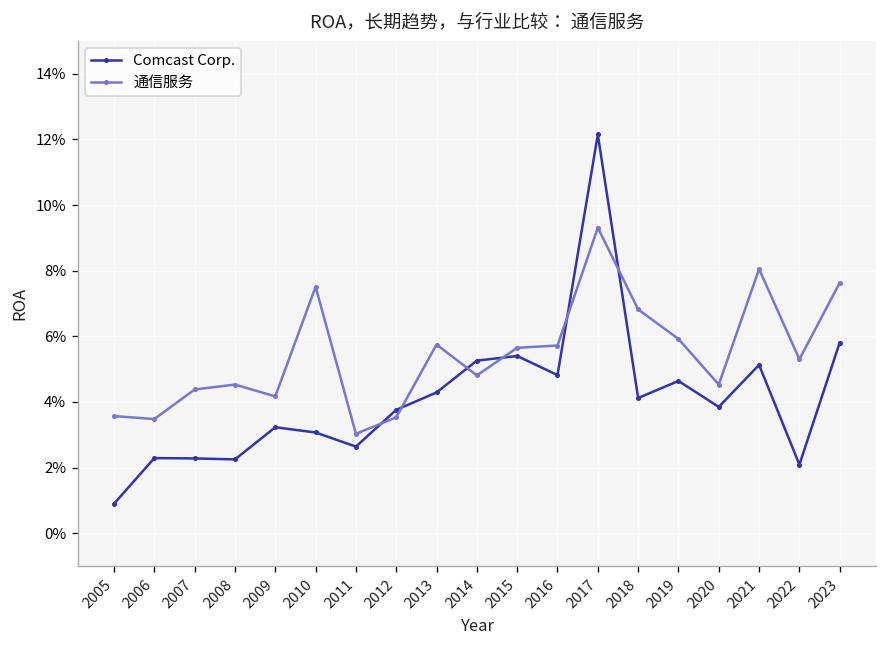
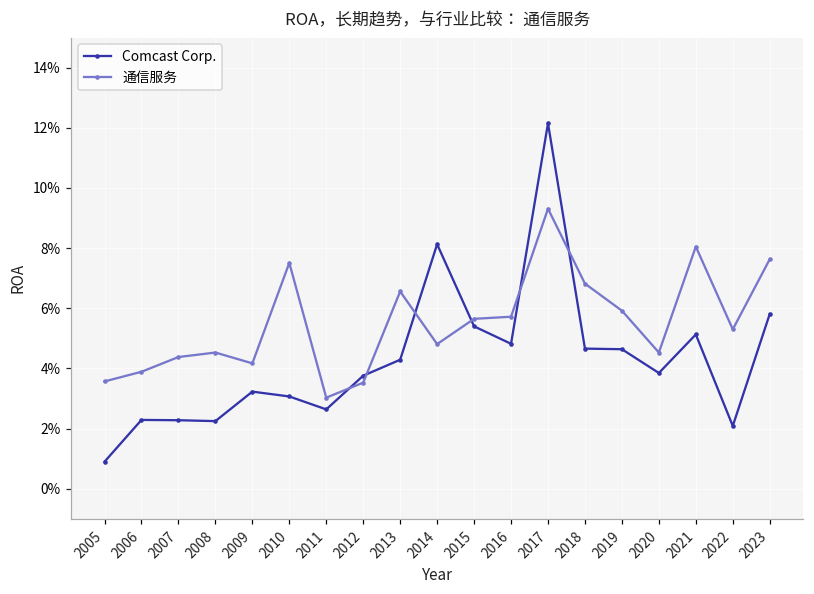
通信服务, 2006: 3.5% -> 3.9%
通信服务, 2013: 5.8% -> 6.6%
Comcast Corp., 2014: 5.3% -> 8.1%
Comcast Corp., 2018: 4.1% -> 4.7%
